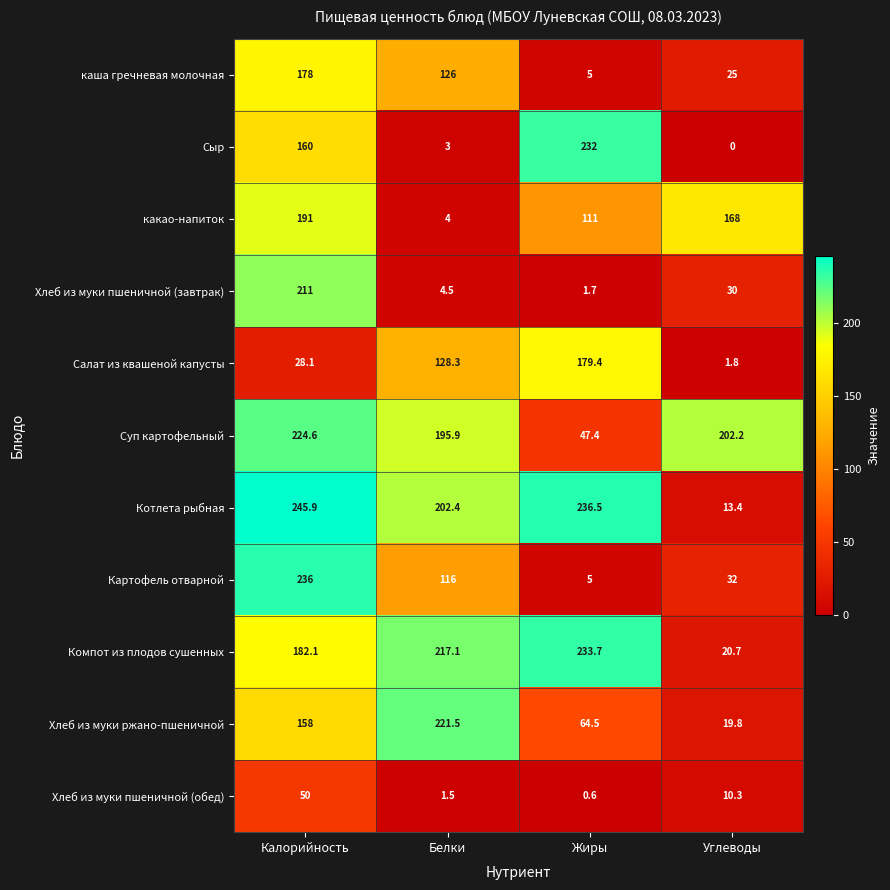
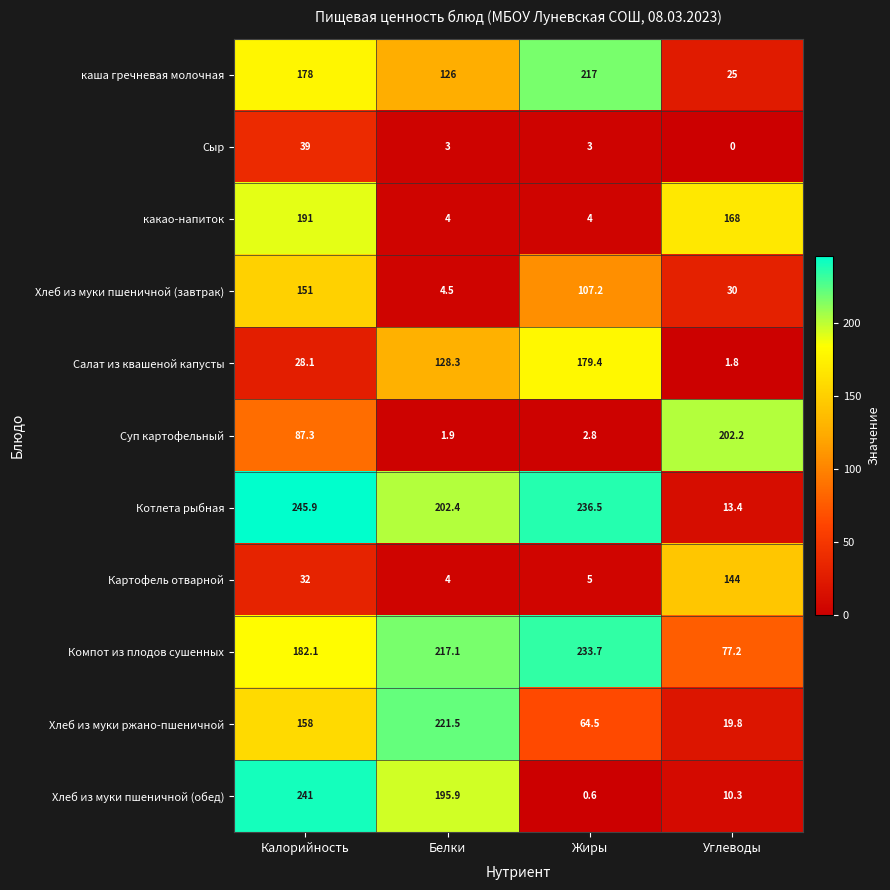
каша гречневая молочная, Жиры: 5 -> 217
Сыр, Калорийность: 160 -> 39
Сыр, Жиры: 232 -> 3
какао-напиток, Жиры: 111 -> 4
Хлеб из муки пшеничной (завтрак), Калорийность: 211 -> 151
Хлеб из муки пшеничной (завтрак), Жиры: 1.7 -> 107.2
Суп картофельный, Калорийность: 224.6 -> 87.3
Суп картофельный, Белки: 195.9 -> 1.9
Суп картофельный, Жиры: 47.4 -> 2.8
Картофель отварной, Калорийность: 236 -> 32
Картофель отварной, Белки: 116 -> 4
Картофель отварной, Углеводы: 32 -> 144
Компот из плодов сушенных, Углеводы: 20.7 -> 77.2
Хлеб из муки пшеничной (обед), Калорийность: 50 -> 241
Хлеб из муки пшеничной (обед), Белки: 1.5 -> 195.9
